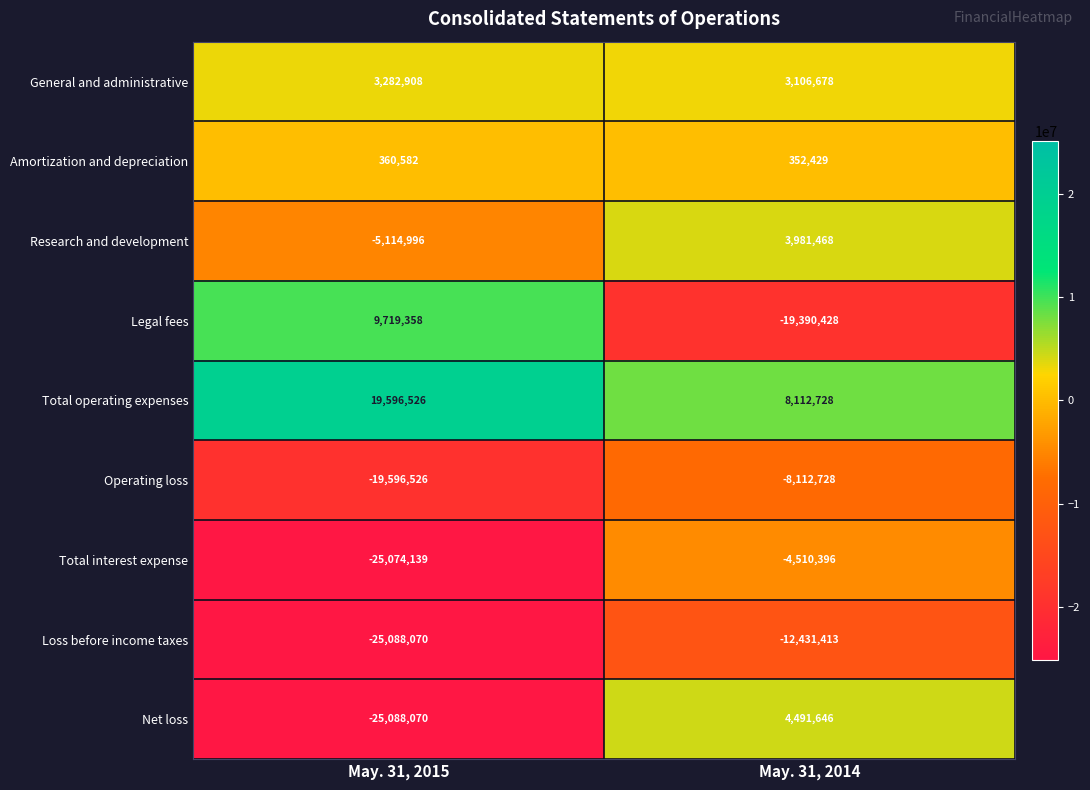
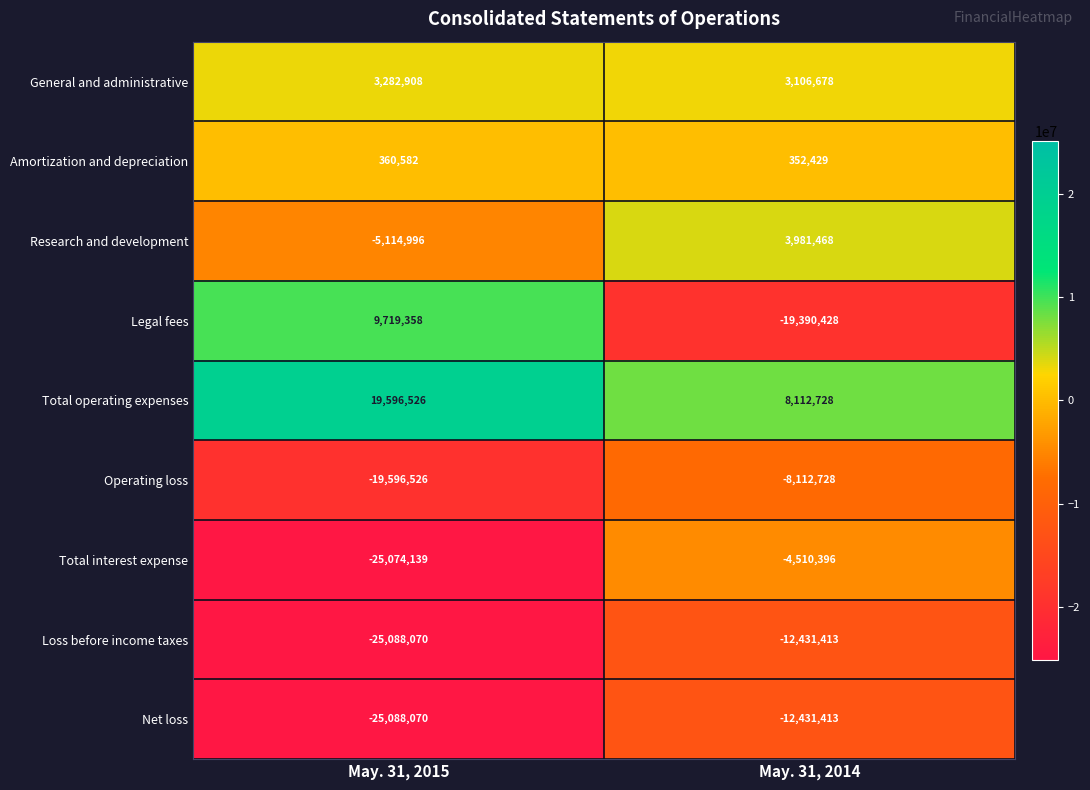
Net loss, May. 31, 2014: 4,491,646 -> -12,431,413
